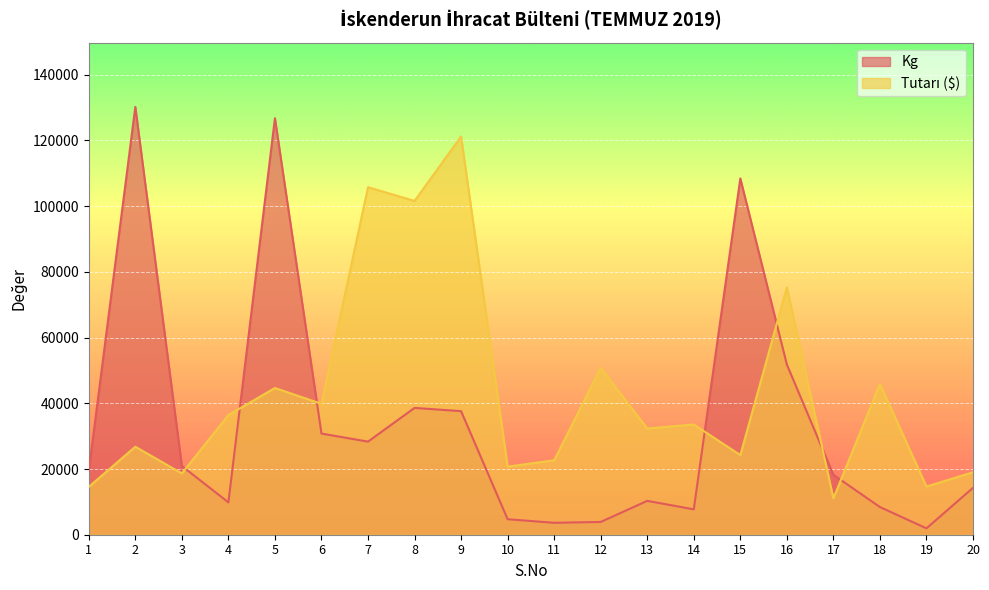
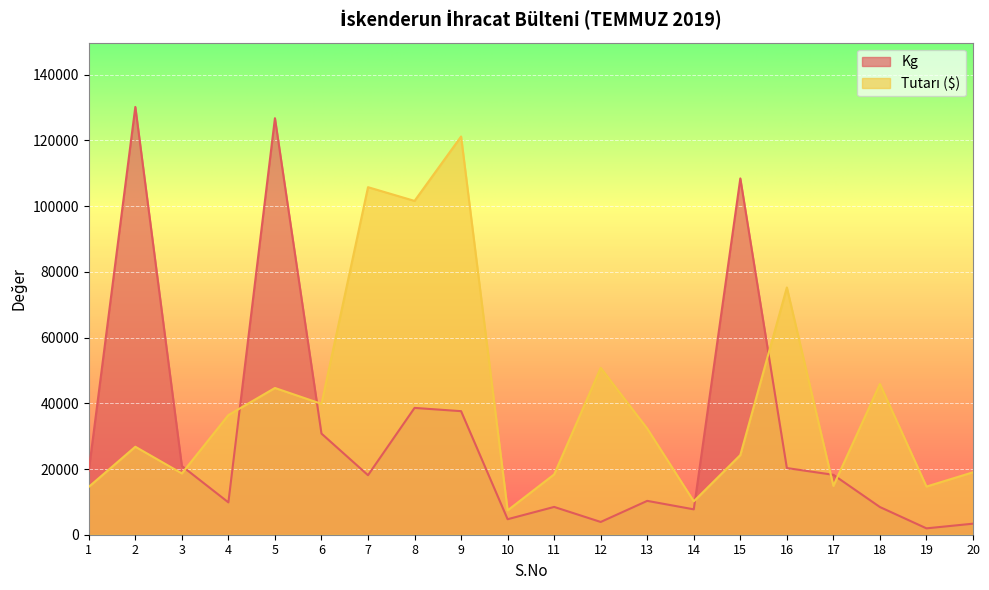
Kg, 7: 28000 -> 18000
Tutarı ($), 10: 21000 -> 7000
Kg, 11: 4000 -> 8000
Tutarı ($), 11: 23000 -> 18000
Tutarı ($), 14: 34000 -> 10000
Kg, 16: 52000 -> 20000
Tutarı ($), 17: 11000 -> 15000
Kg, 20: 14000 -> 3000
